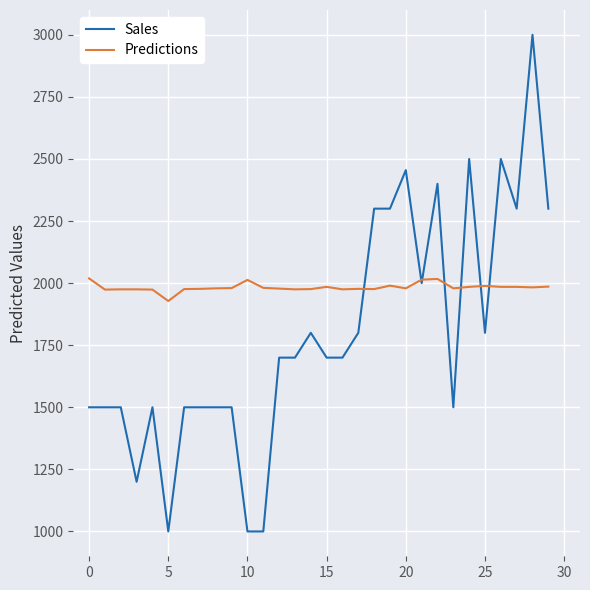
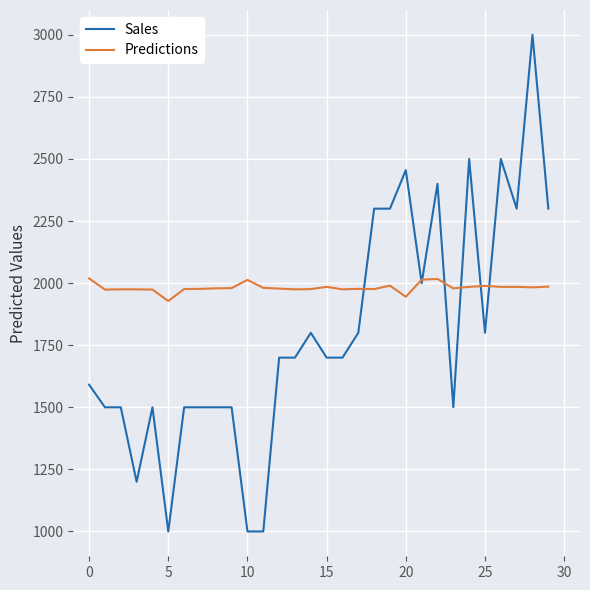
Sales, 0: 1500 -> 1590
Predictions, 20: 1980 -> 1950
